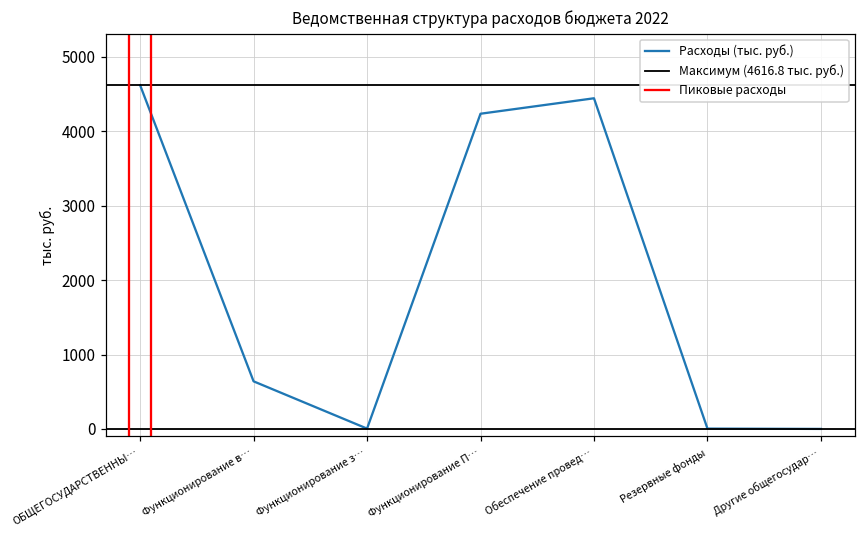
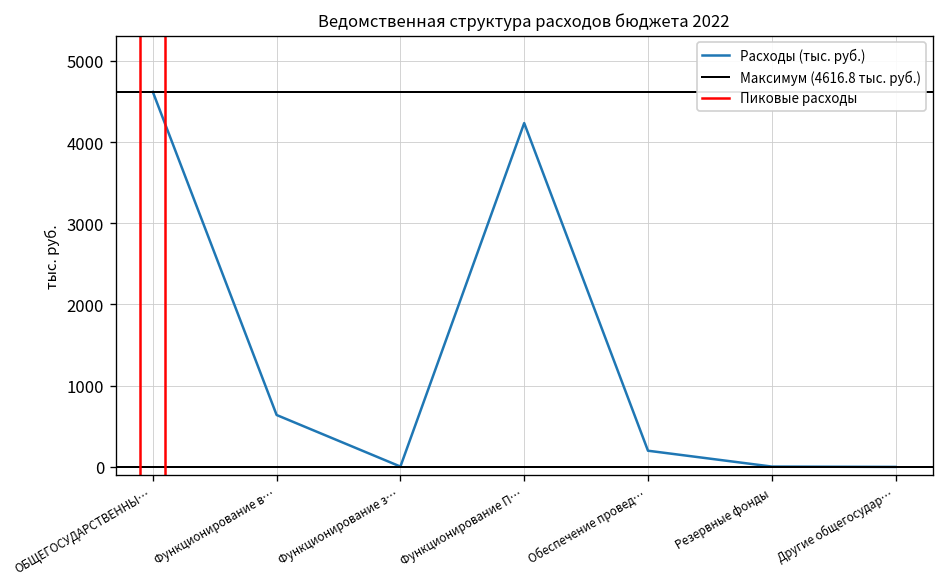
Обеспечение провед…: 4400 -> 200
